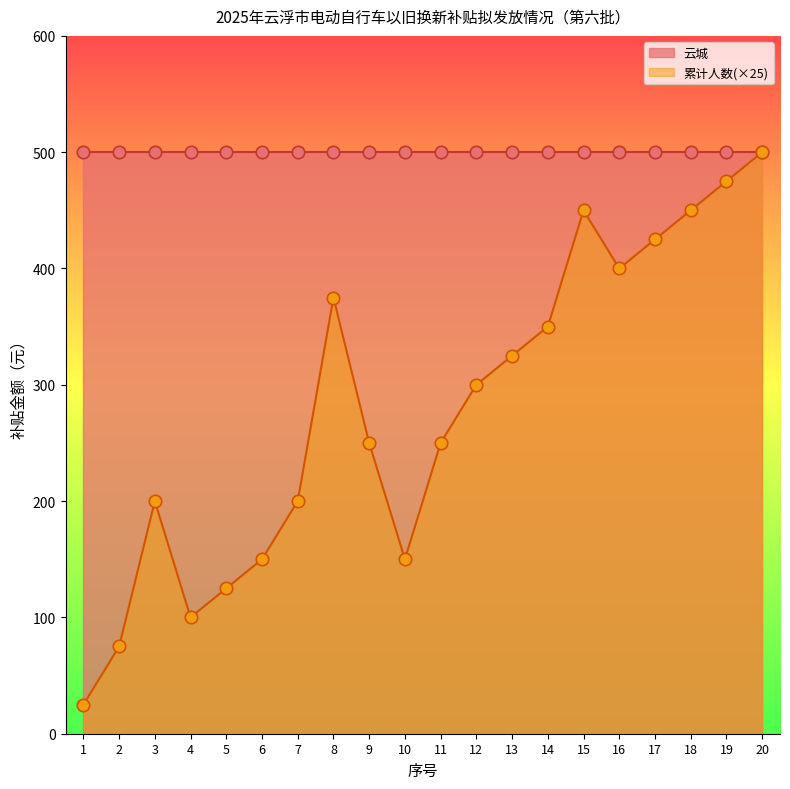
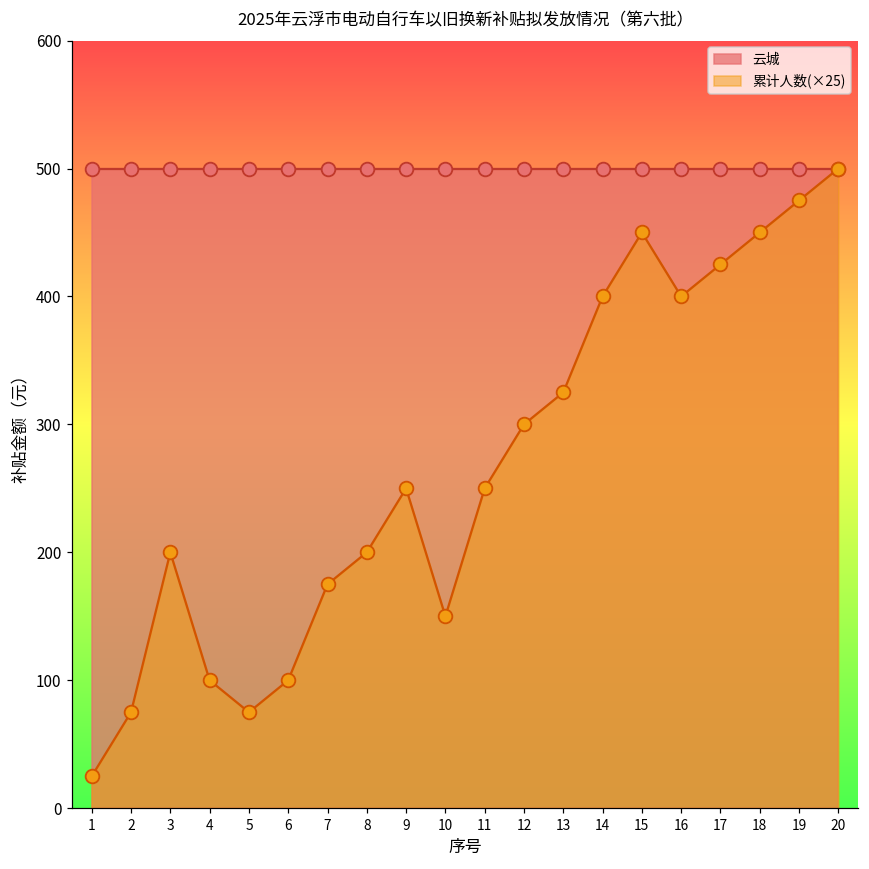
累计人数(×25), 5: 125 -> 75
累计人数(×25), 6: 150 -> 100
累计人数(×25), 7: 200 -> 175
累计人数(×25), 8: 375 -> 200
累计人数(×25), 14: 350 -> 400
